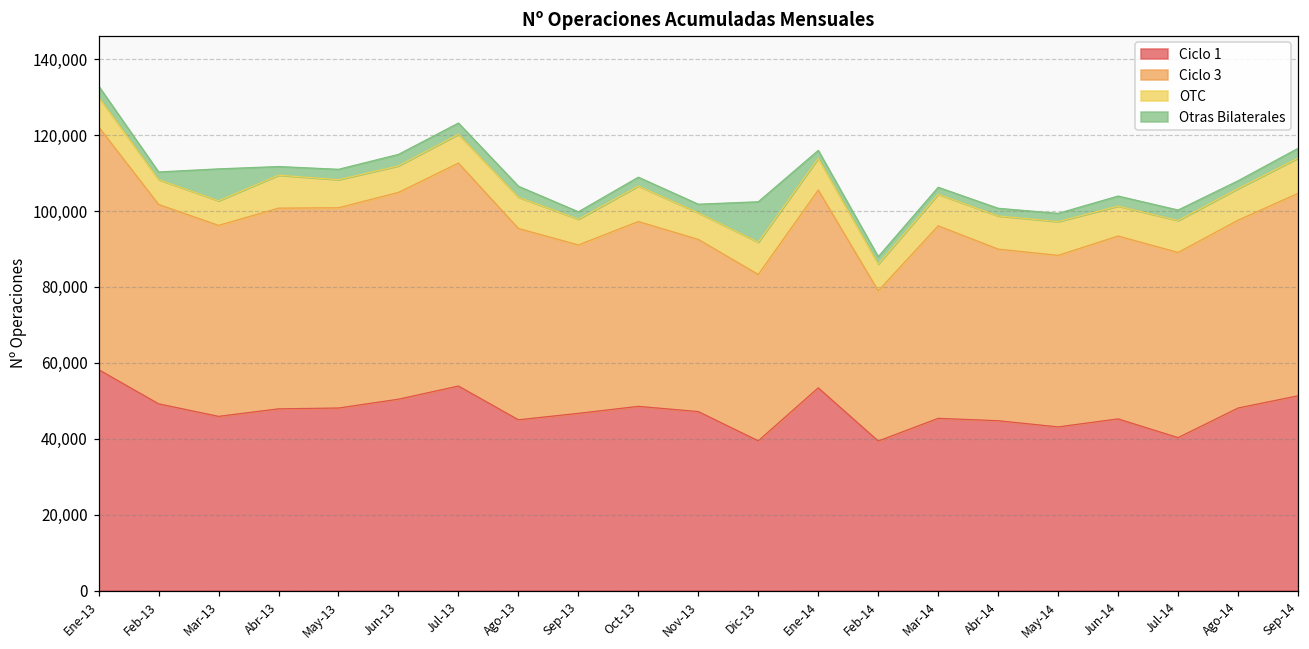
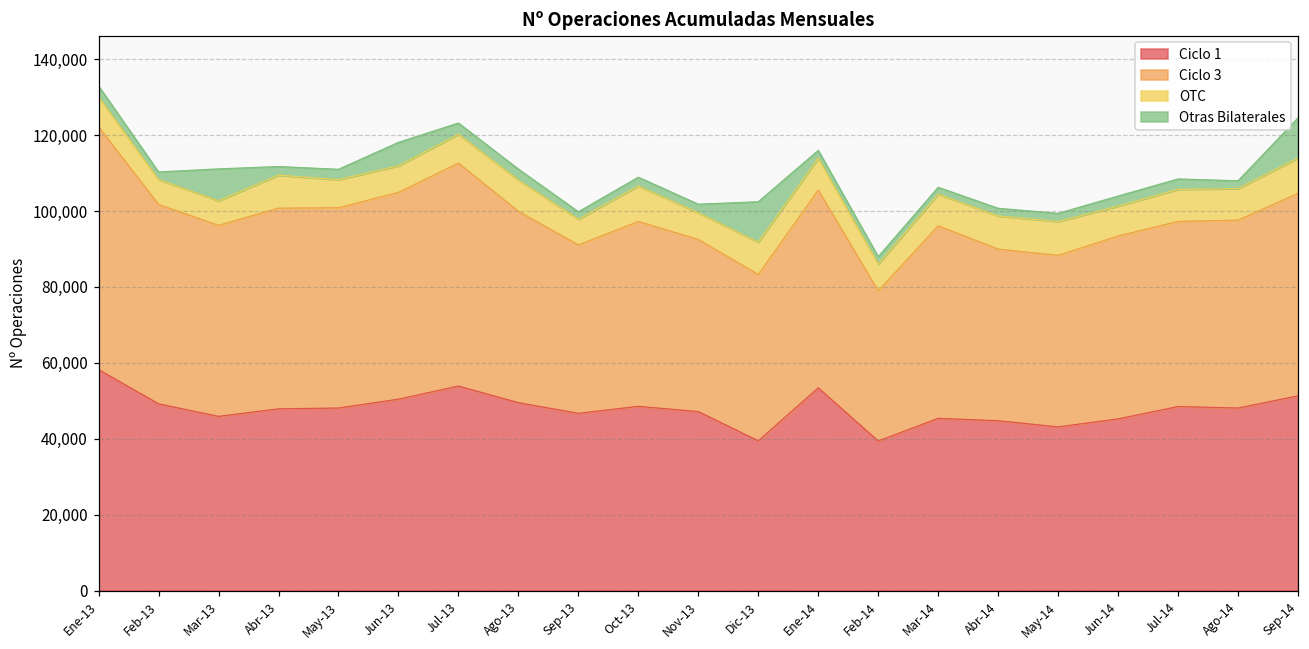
Otras Bilaterales, Jun-13: 3,000 -> 6,000
Ciclo 1, Ago-13: 45,000 -> 50,000
Ciclo 1, Jul-14: 40,000 -> 48,000
Otras Bilaterales, Sep-14: 3,000 -> 11,000
